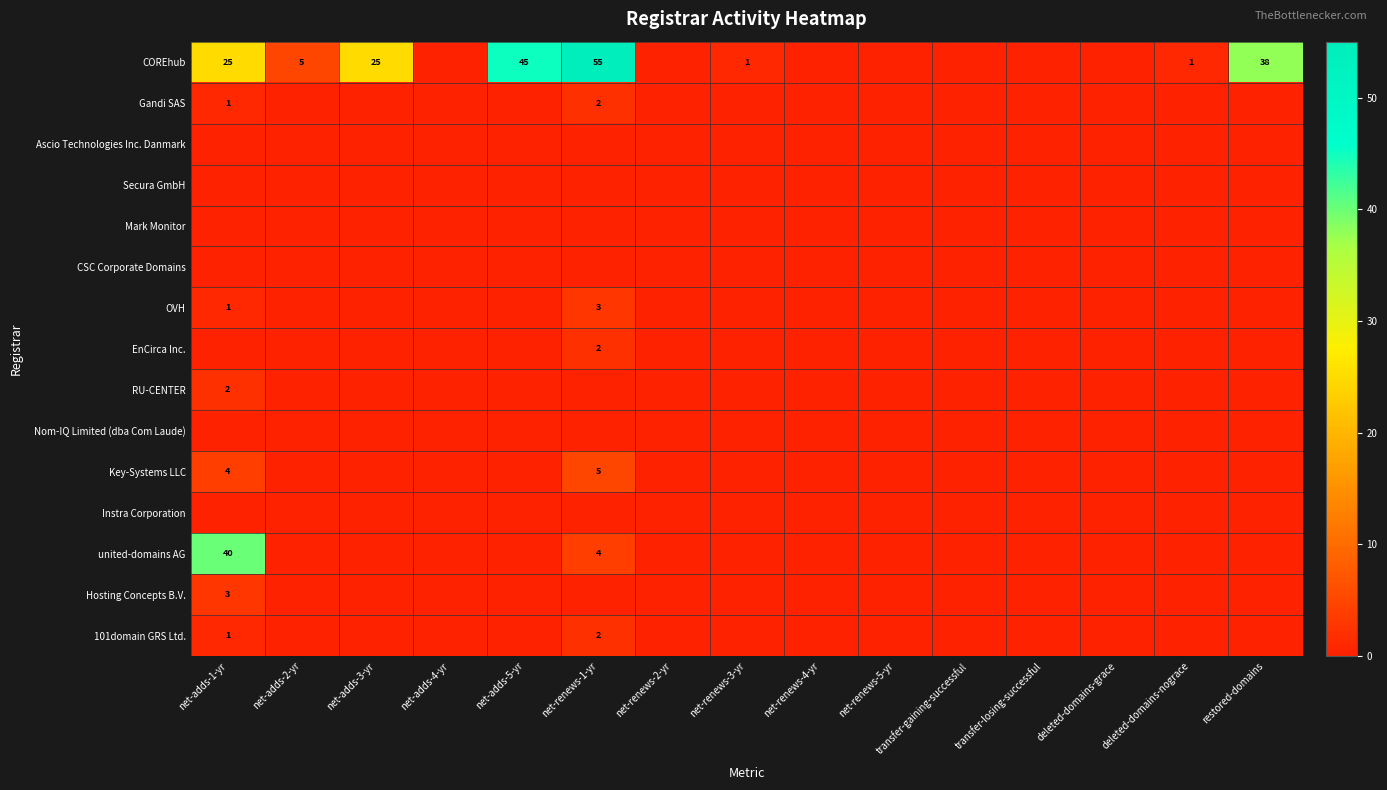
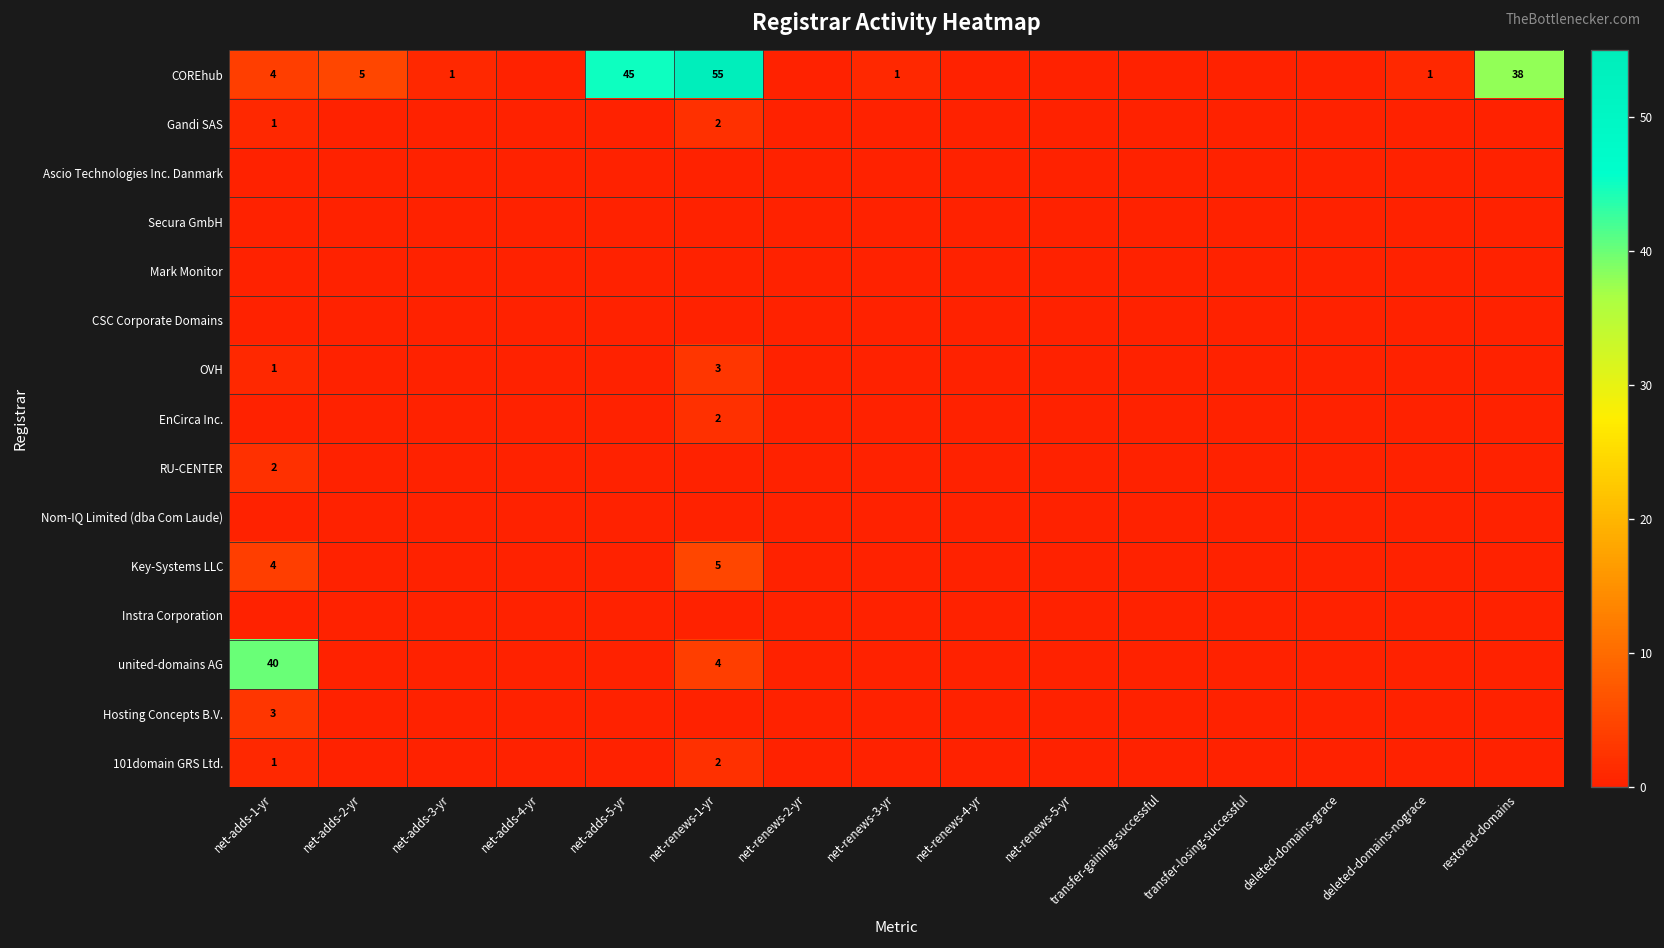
COREhub, net-adds-1-yr: 25 -> 4
COREhub, net-adds-3-yr: 25 -> 1
